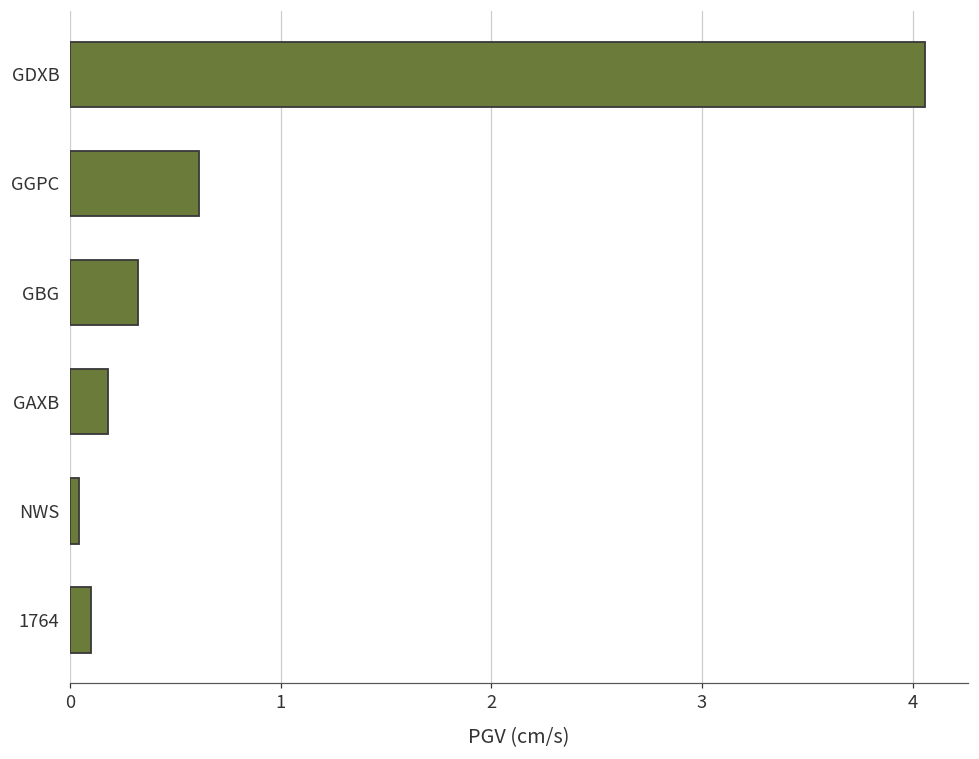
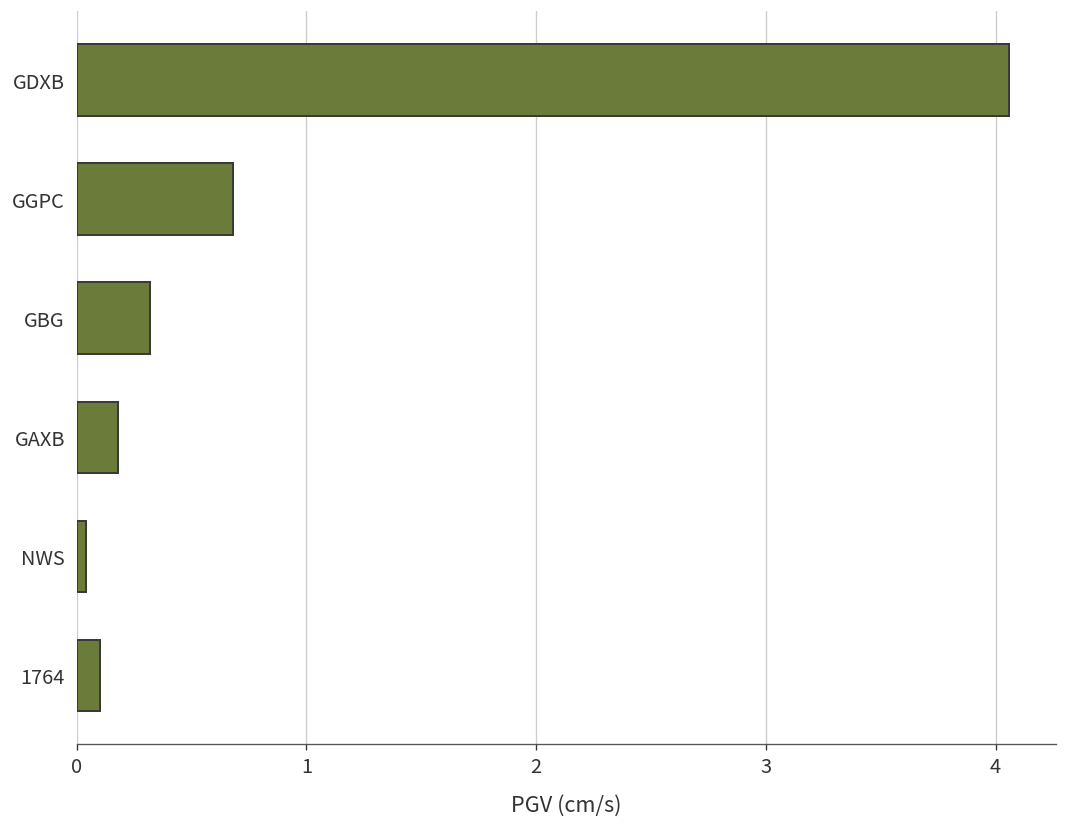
GGPC: 0.61 -> 0.68
